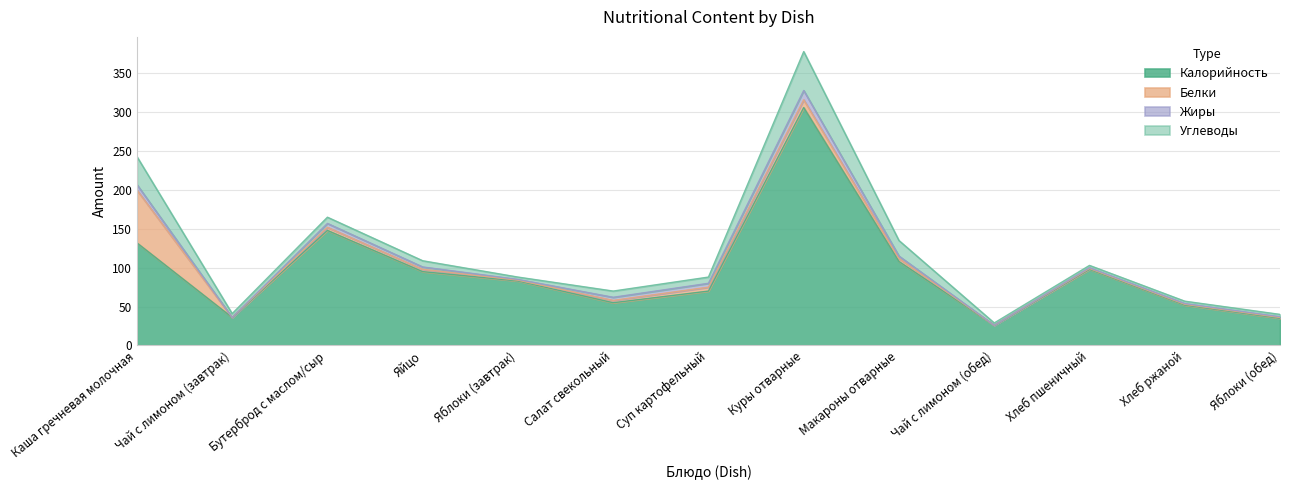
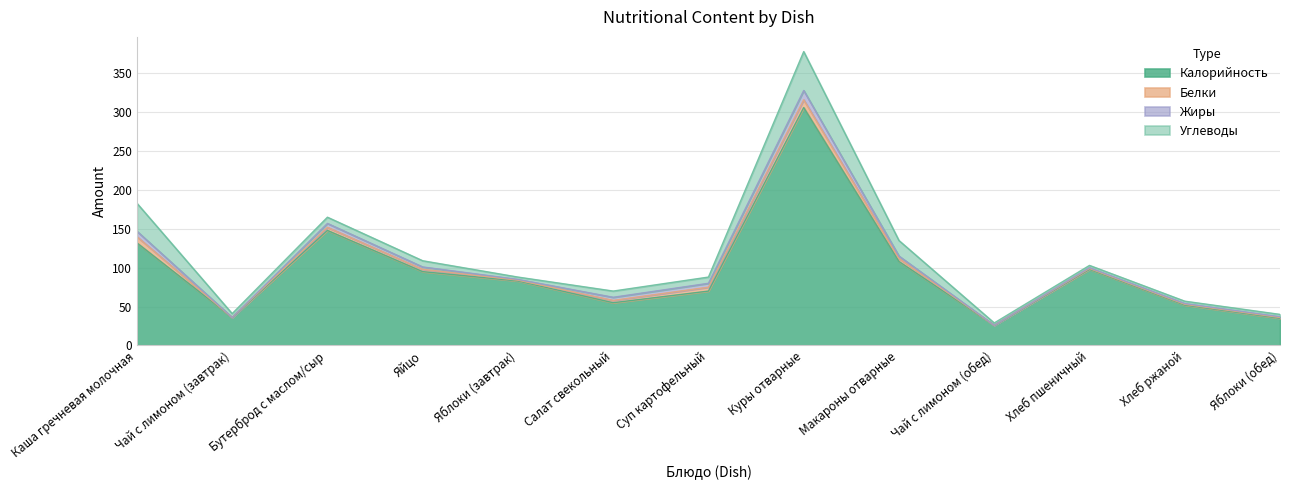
Белки, Каша гречневая молочная: 70 -> 10
